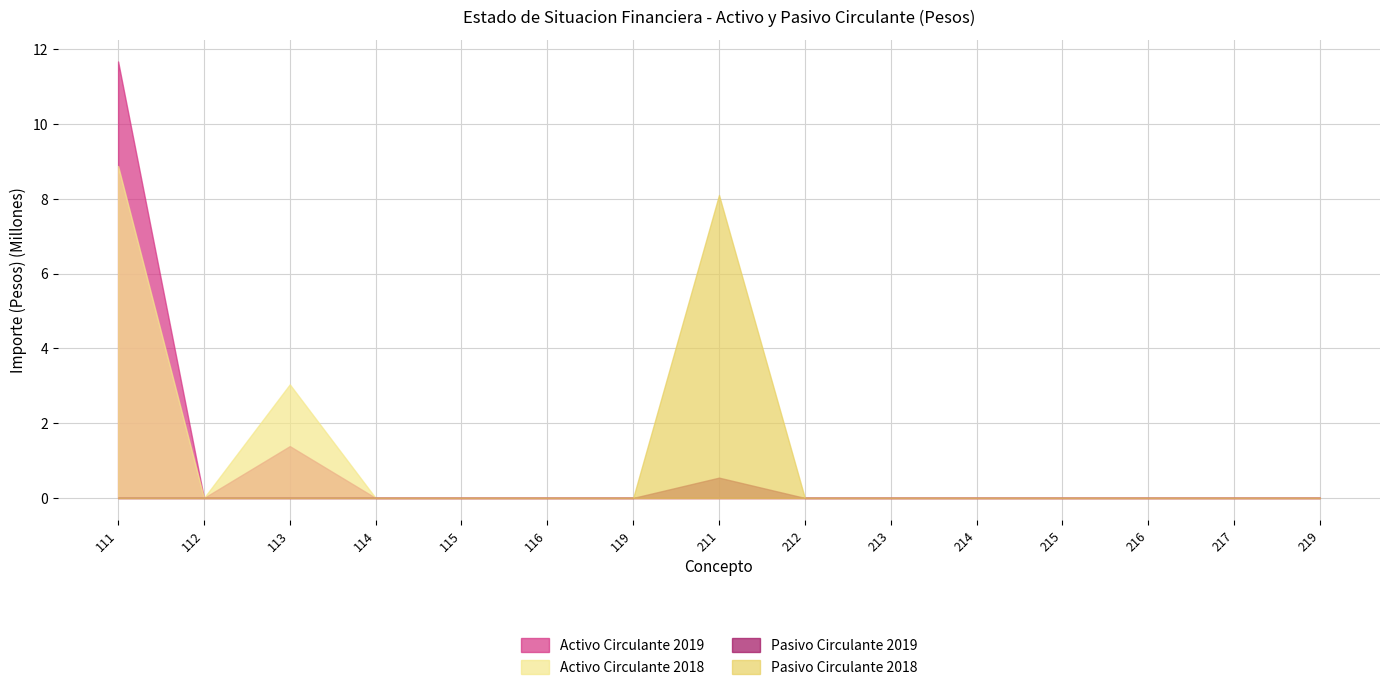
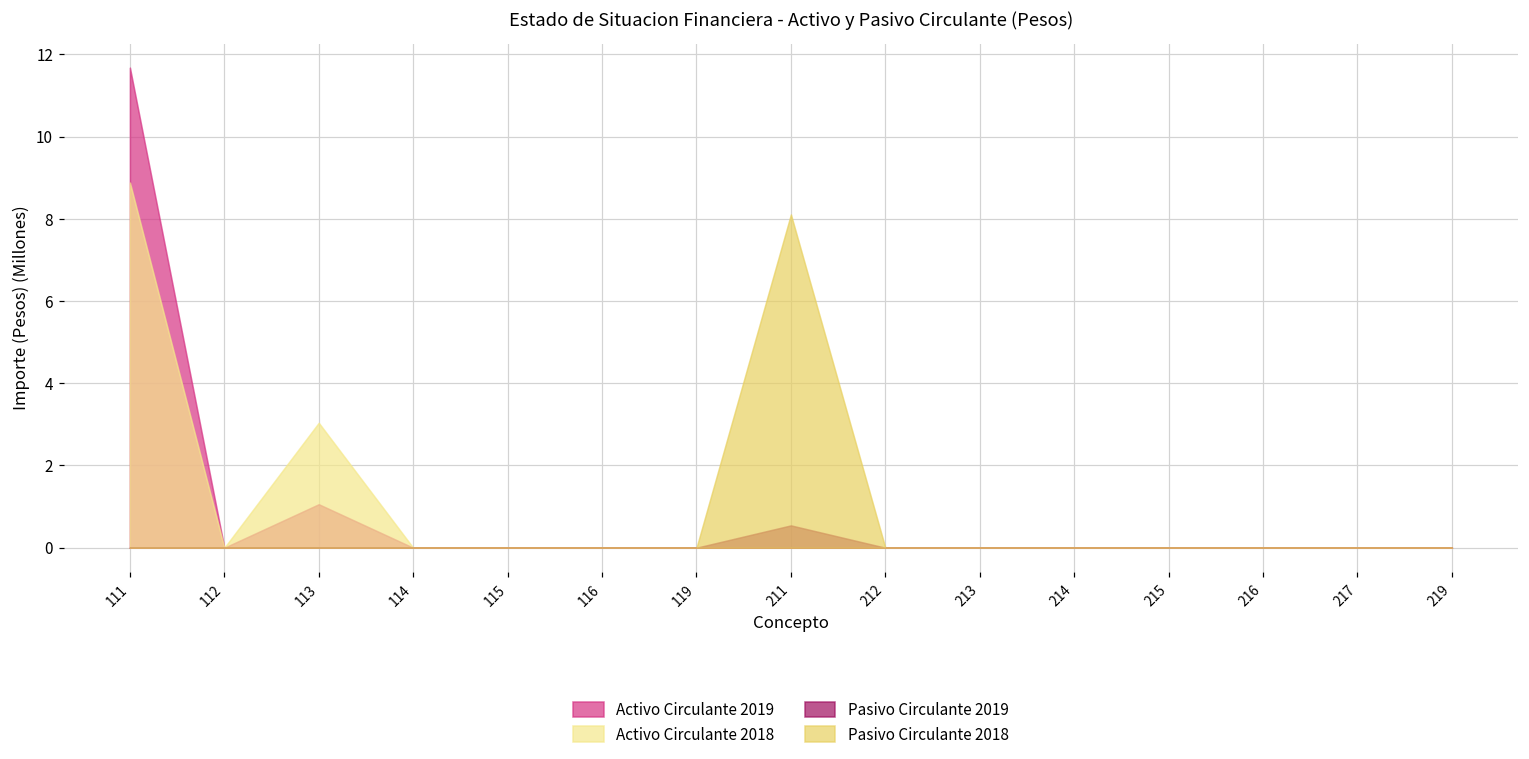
Activo Circulante 2019, 113: 1.4 -> 1.1
